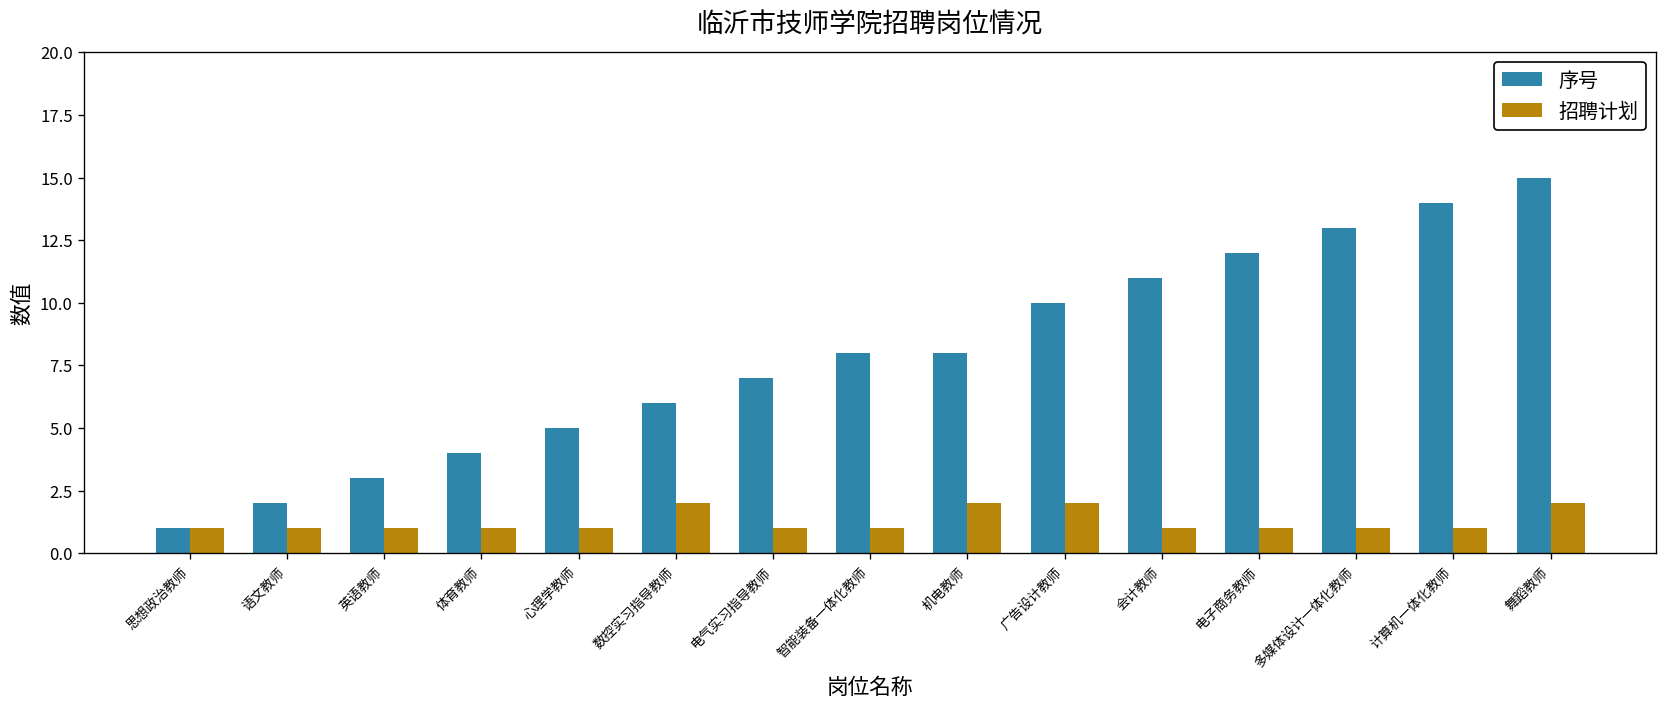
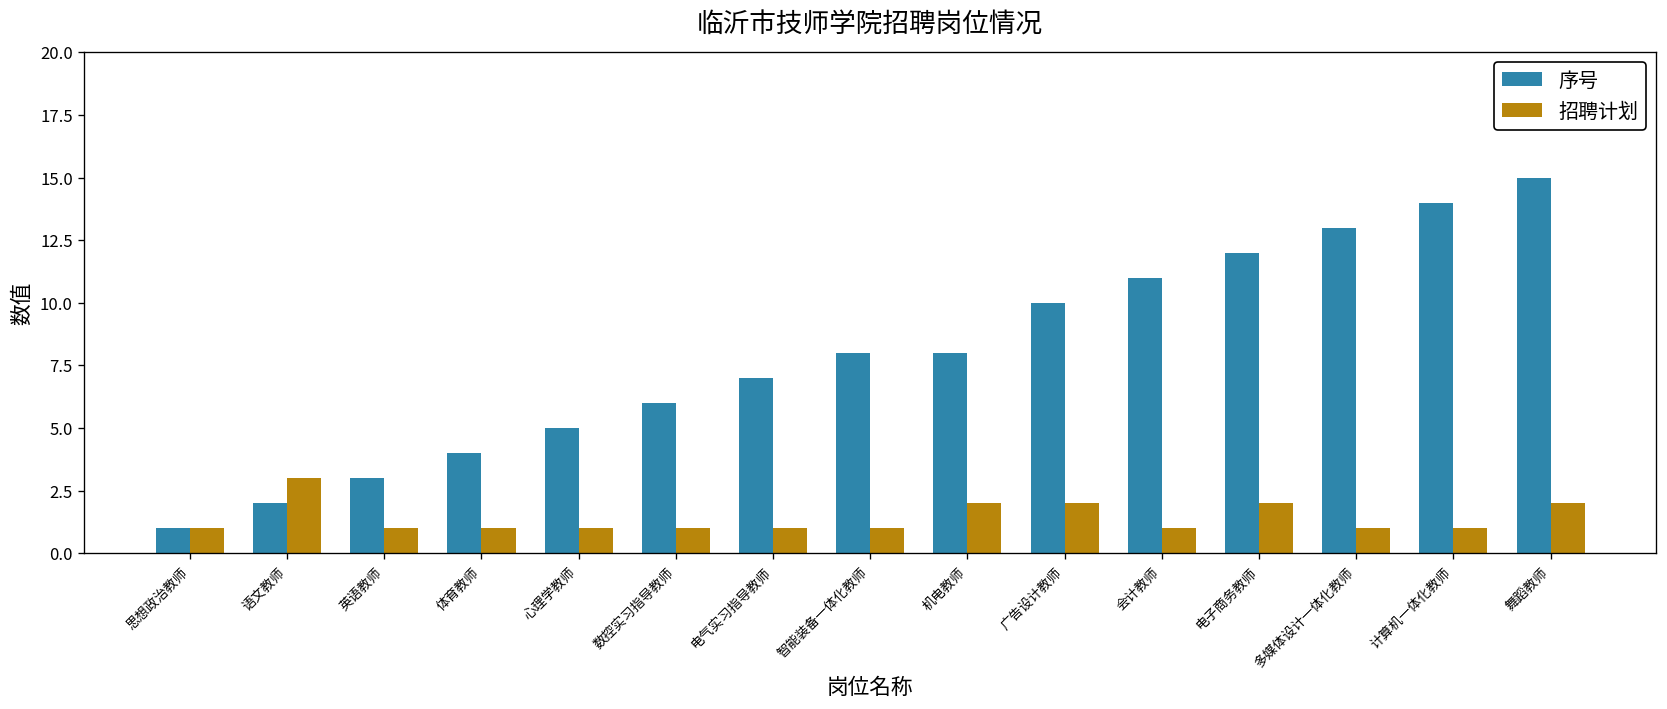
招聘计划, 语文教师: 1 -> 3
招聘计划, 数控实习指导教师: 2 -> 1
招聘计划, 电子商务教师: 1 -> 2
